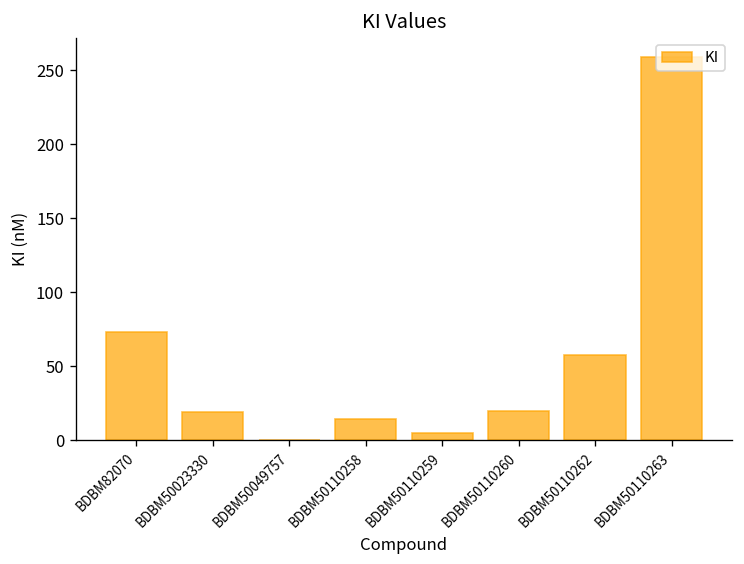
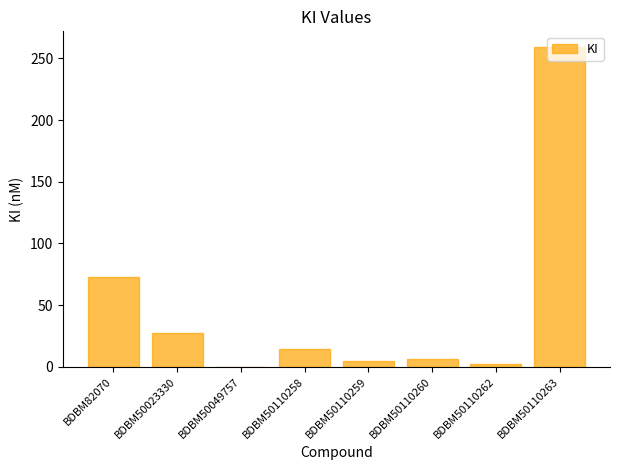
BDBM50023330: 19 -> 27
BDBM50110260: 20 -> 6
BDBM50110262: 58 -> 3
